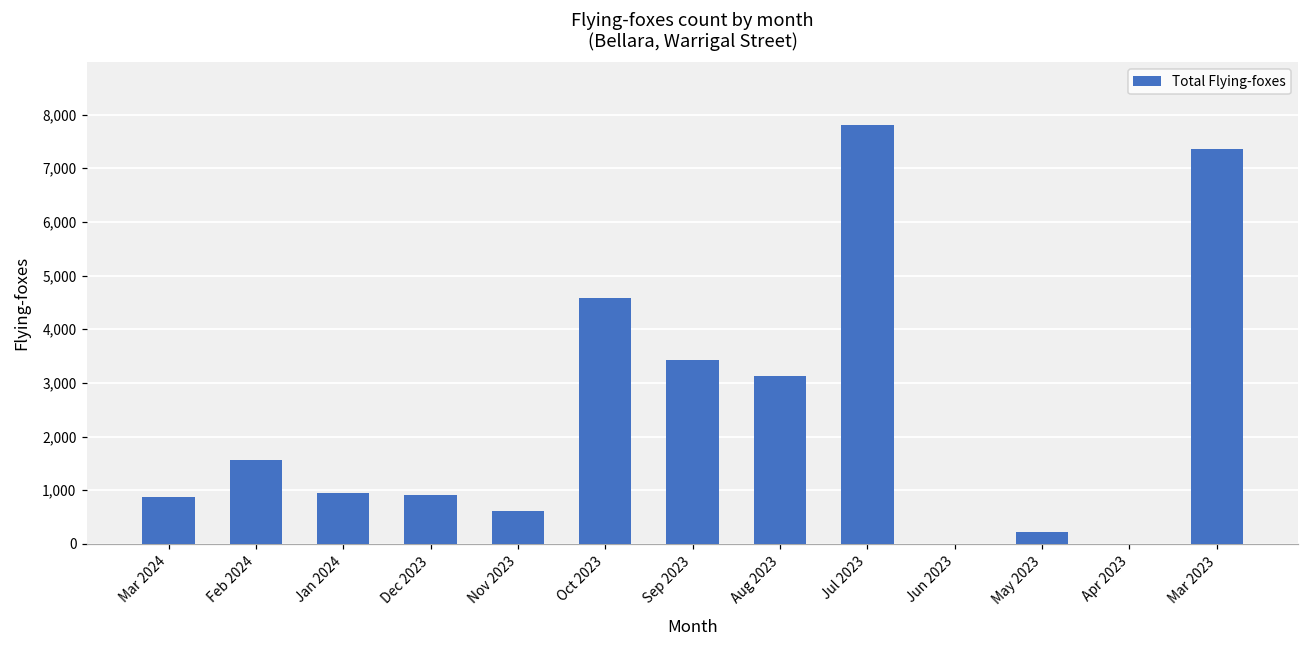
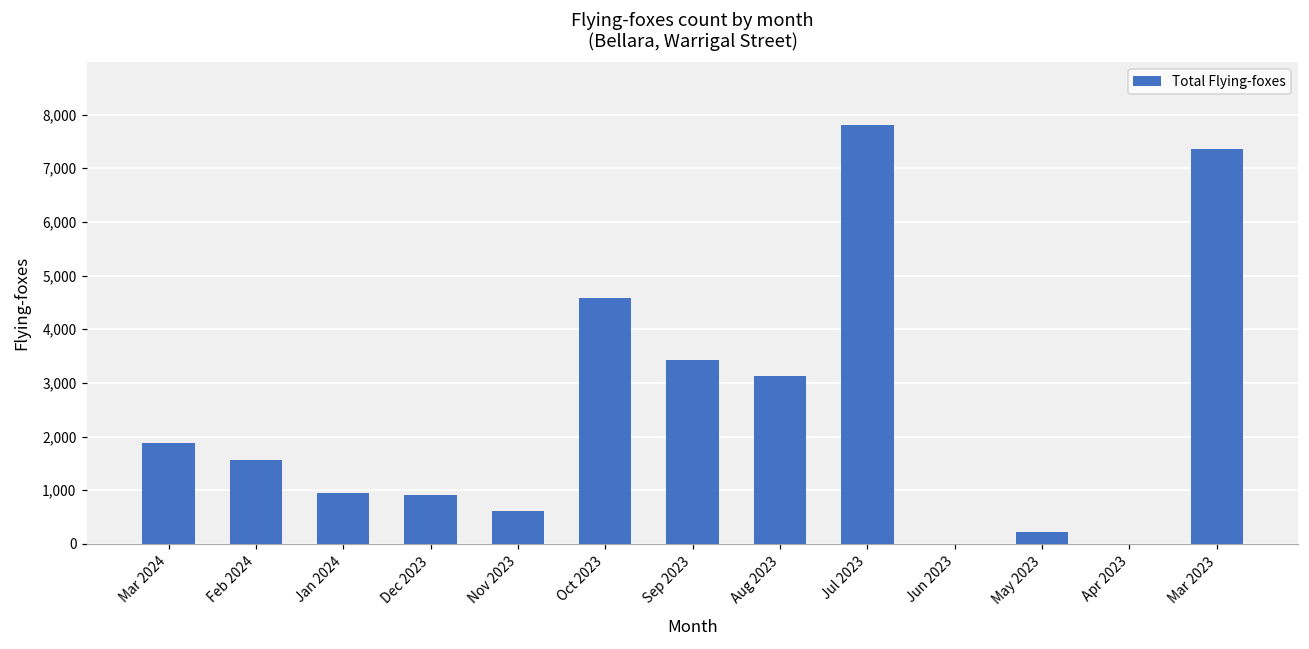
Mar 2024: 900 -> 1,900
